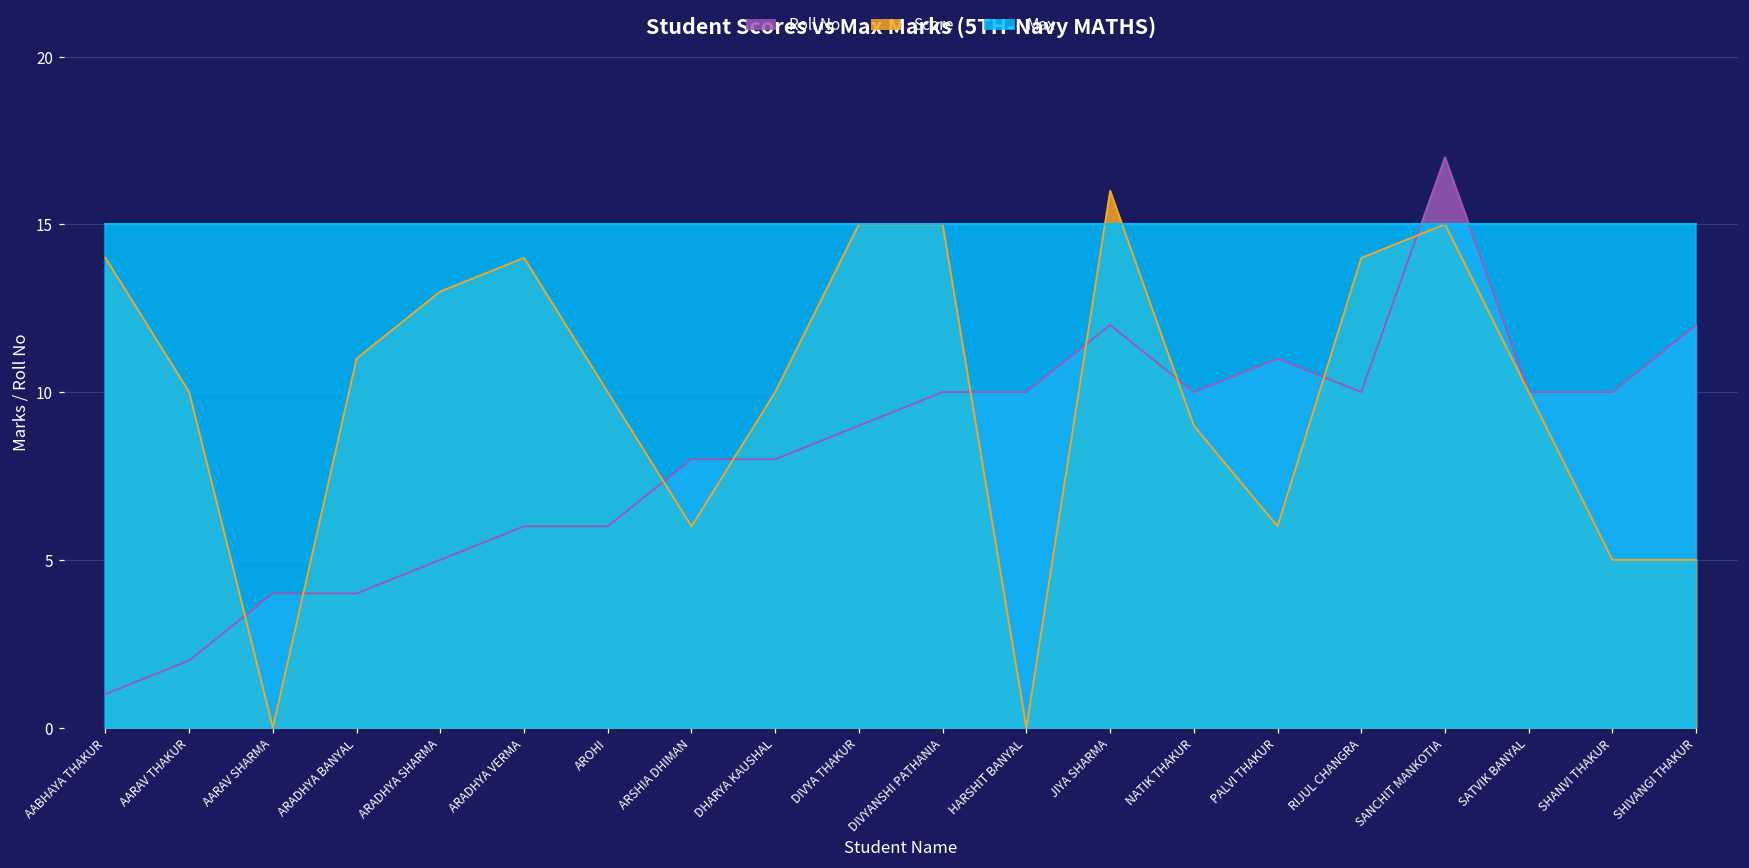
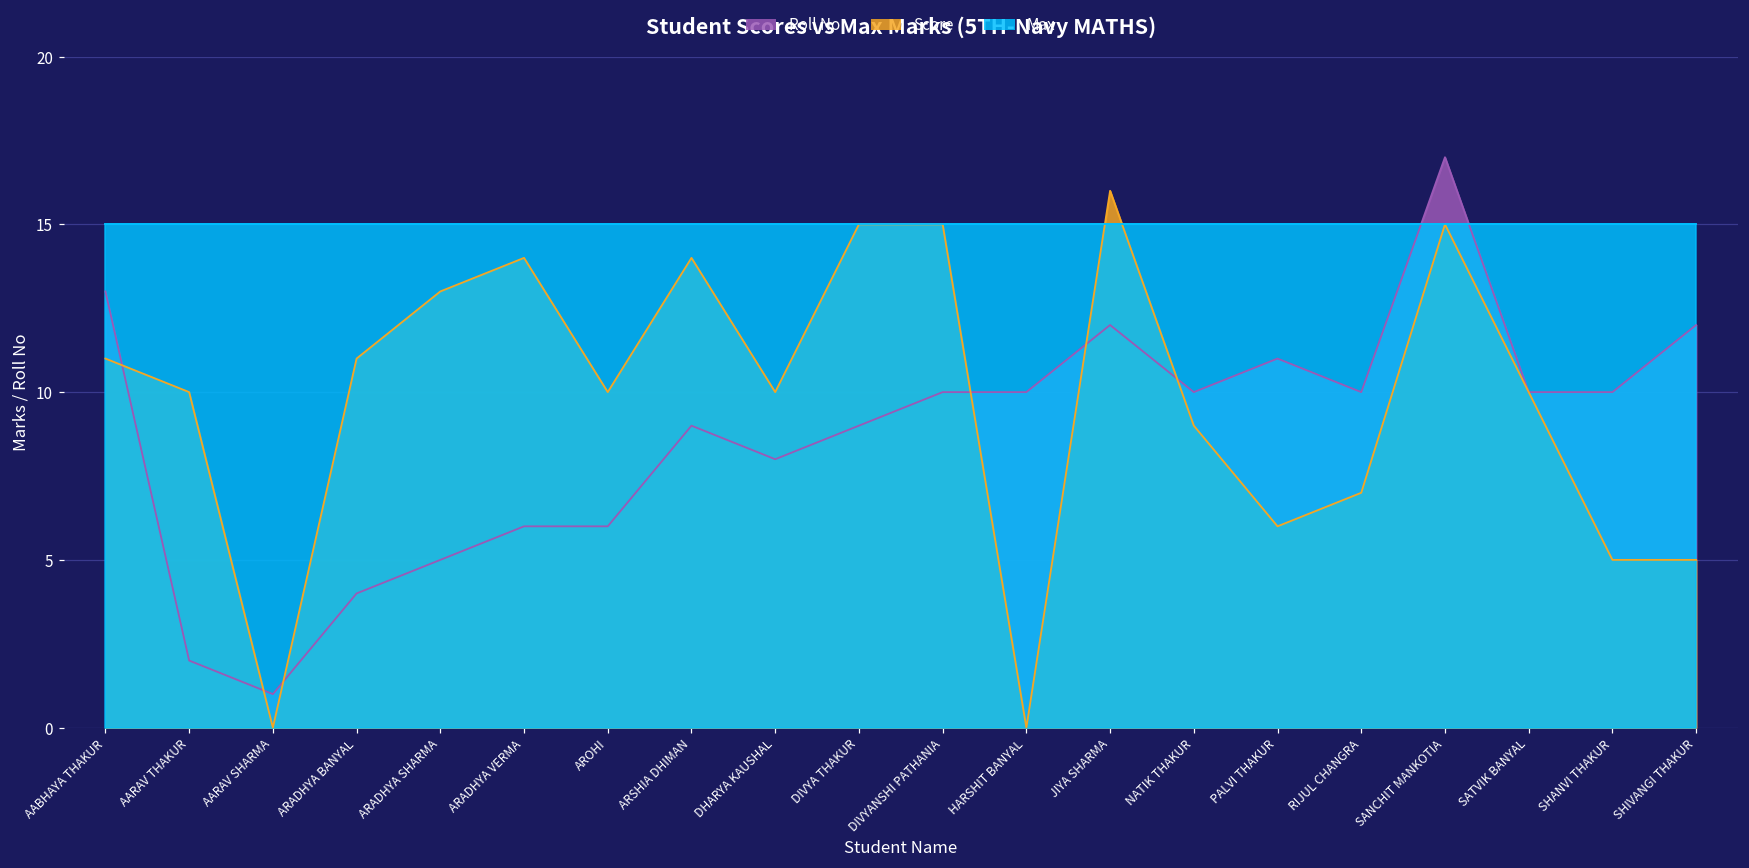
Roll No, AABHAYA THAKUR: 1 -> 13
Score, AABHAYA THAKUR: 14 -> 11
Roll No, AARAV SHARMA: 4 -> 1
Roll No, ARSHIA DHIMAN: 8 -> 9
Score, ARSHIA DHIMAN: 6 -> 14
Score, RIJUL CHANGRA: 14 -> 7
